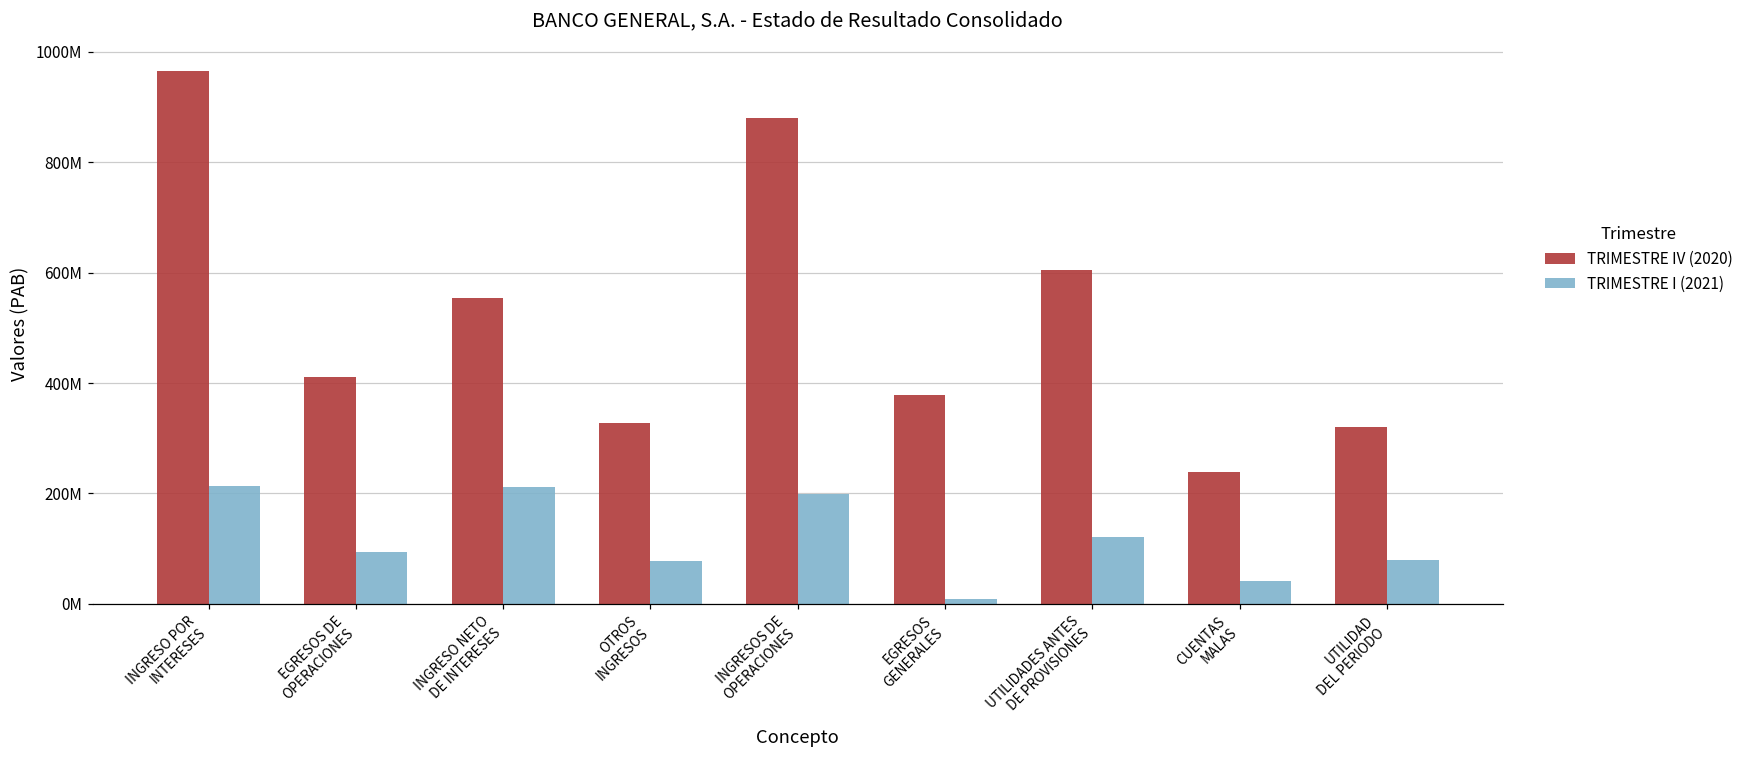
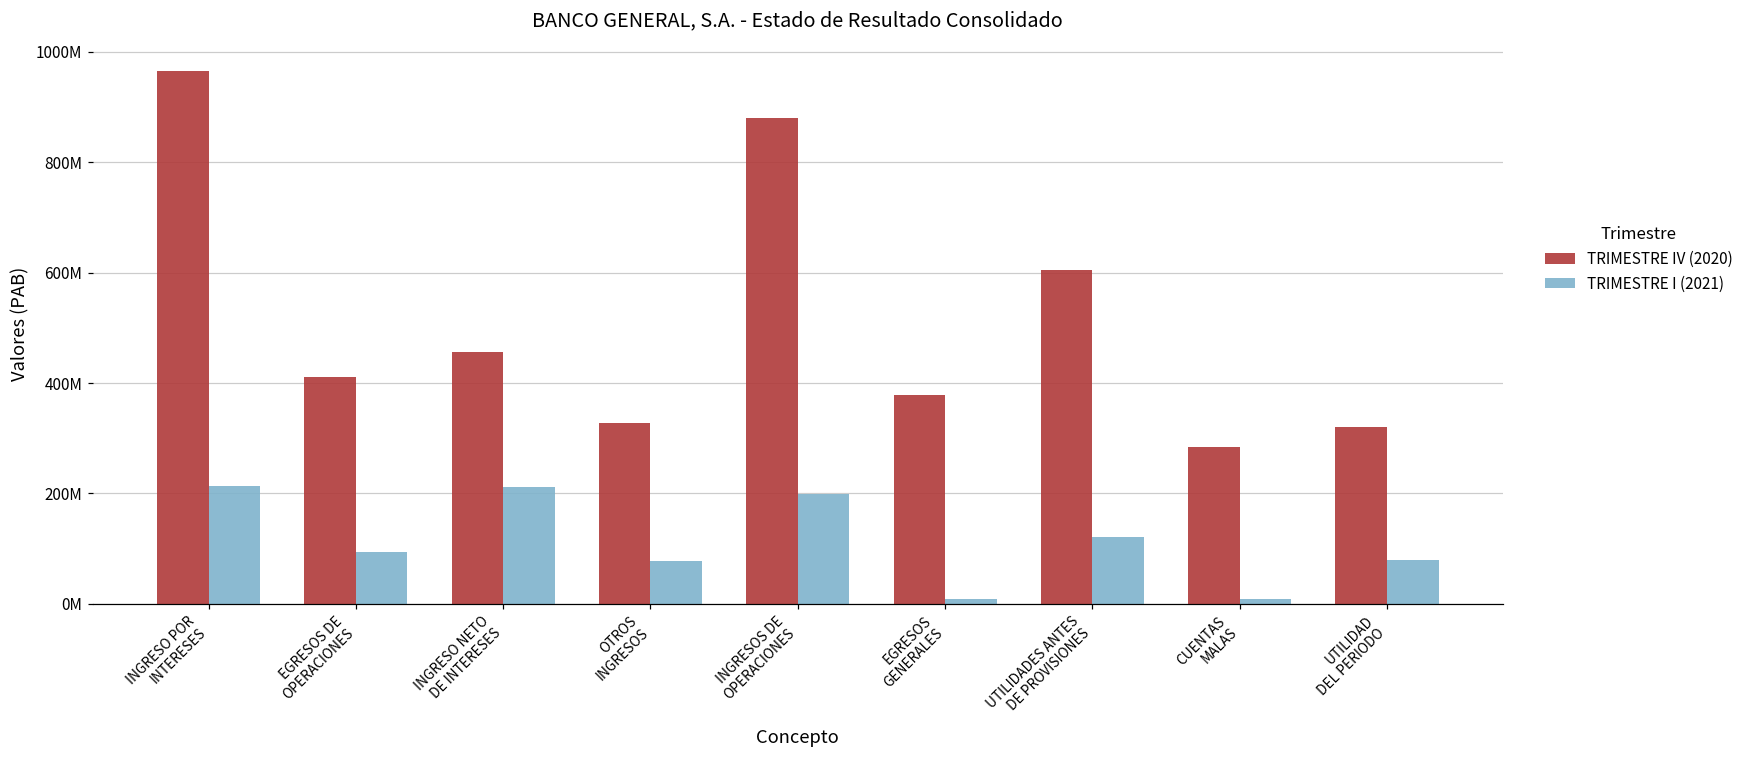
TRIMESTRE IV (2020), INGRESO NETO DE INTERESES: 550000000 -> 460000000
TRIMESTRE IV (2020), CUENTAS MALAS: 240000000 -> 280000000
TRIMESTRE I (2021), CUENTAS MALAS: 40000000 -> 10000000
